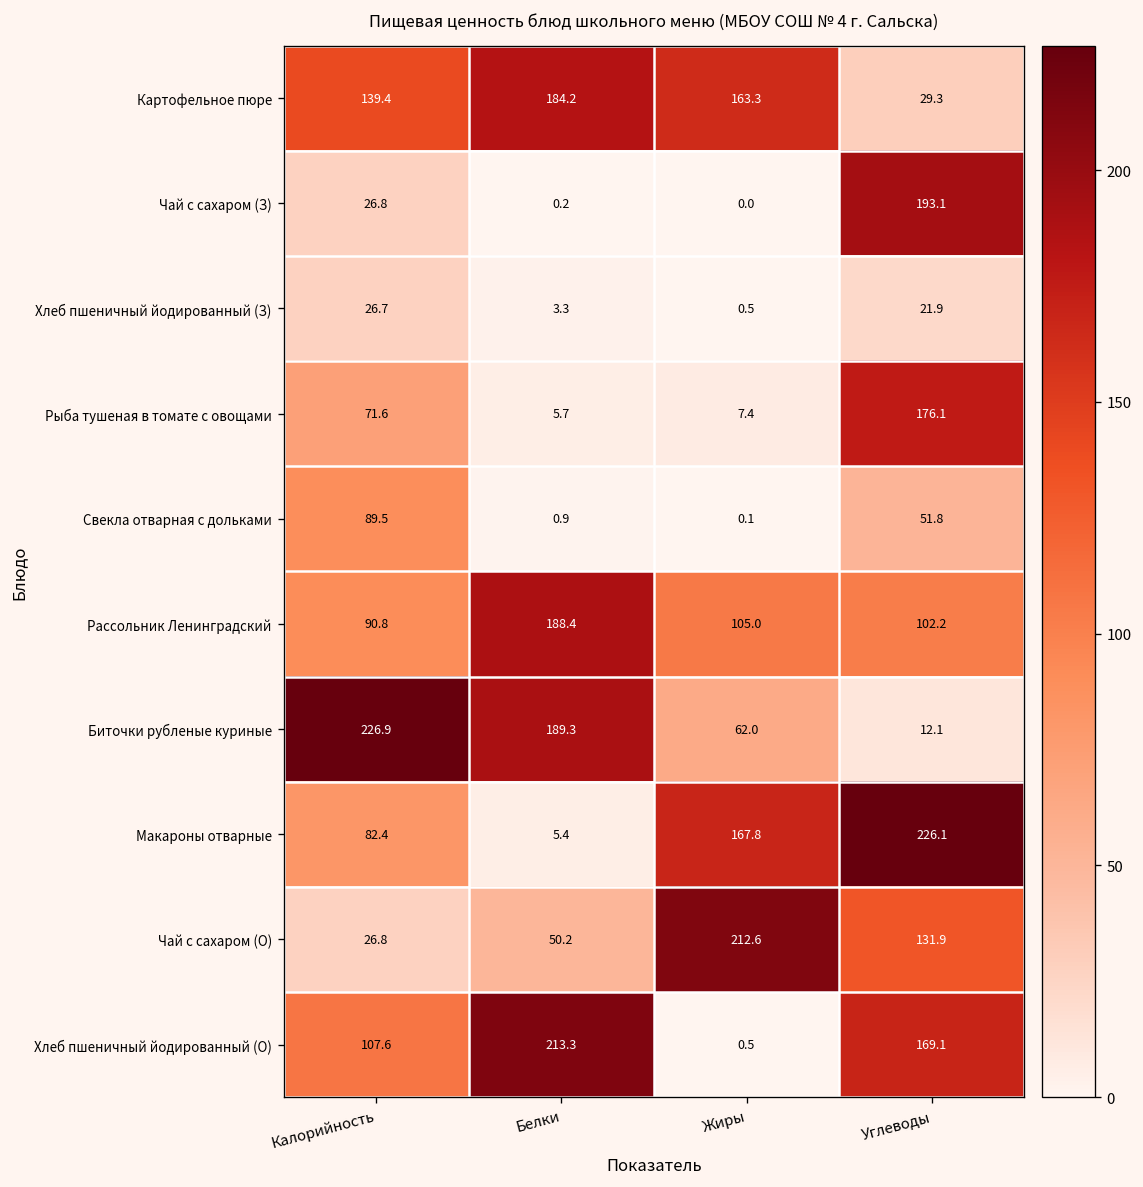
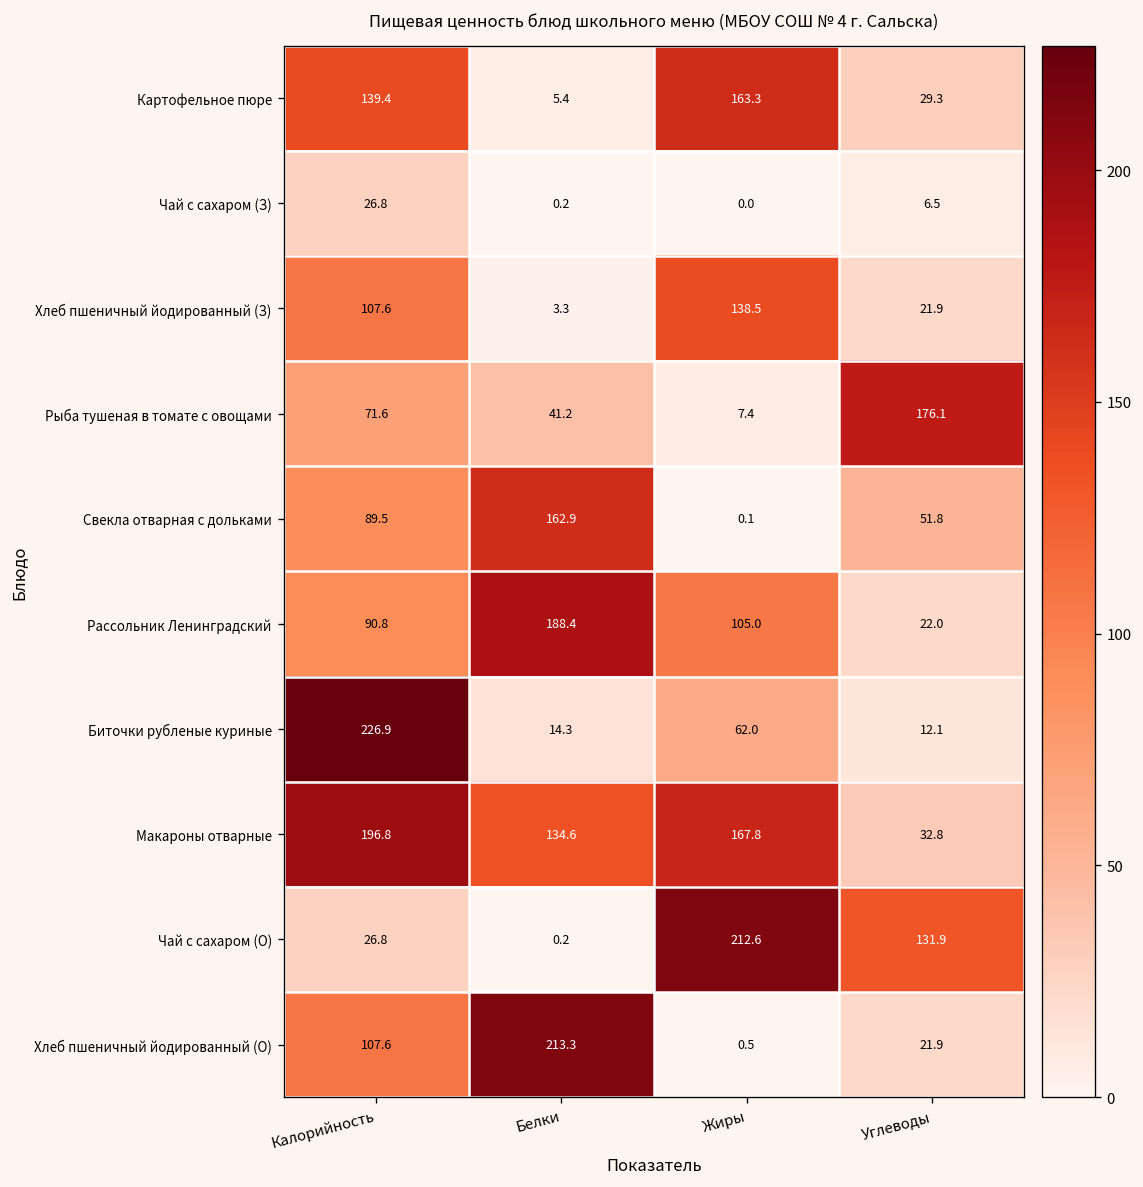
Картофельное пюре, Белки: 184.2 -> 5.4
Чай с сахаром (З), Углеводы: 193.1 -> 6.5
Хлеб пшеничный йодированный (З), Калорийность: 26.7 -> 107.6
Хлеб пшеничный йодированный (З), Жиры: 0.5 -> 138.5
Рыба тушеная в томате с овощами, Белки: 5.7 -> 41.2
Свекла отварная с дольками, Белки: 0.9 -> 162.9
Рассольник Ленинградский, Углеводы: 102.2 -> 22.0
Биточки рубленые куриные, Белки: 189.3 -> 14.3
Макароны отварные, Калорийность: 82.4 -> 196.8
Макароны отварные, Белки: 5.4 -> 134.6
Макароны отварные, Углеводы: 226.1 -> 32.8
Чай с сахаром (О), Белки: 50.2 -> 0.2
Хлеб пшеничный йодированный (О), Углеводы: 169.1 -> 21.9
